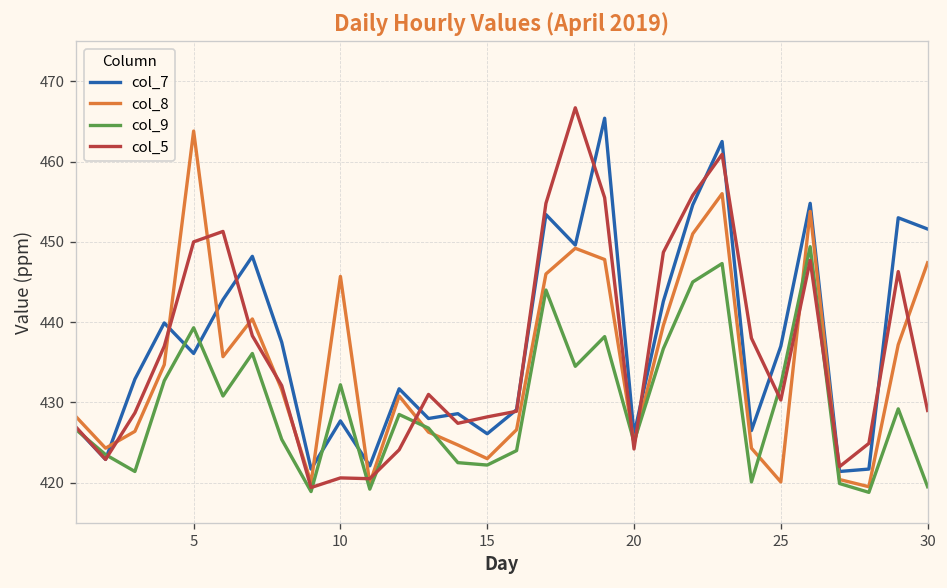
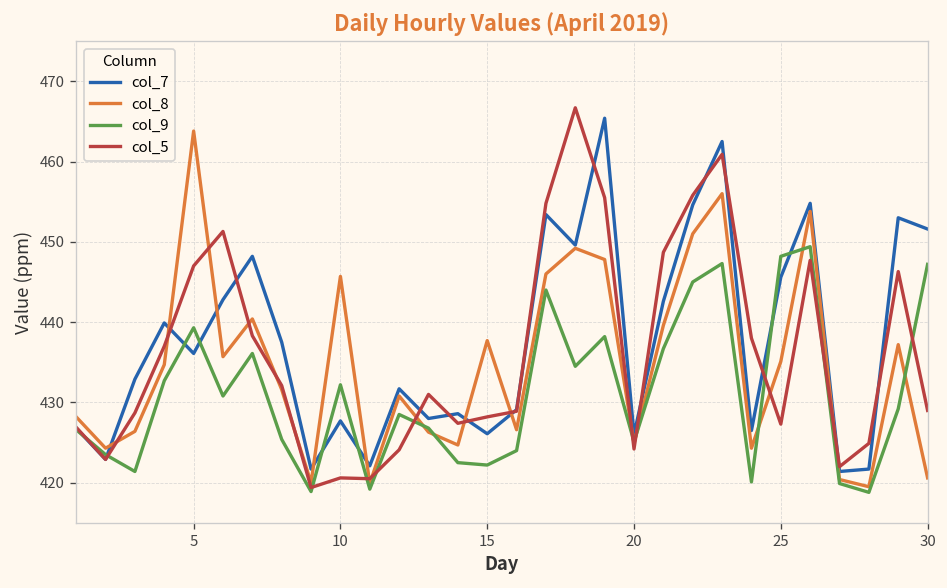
col_5, 5: 450 -> 447
col_8, 15: 423 -> 438
col_7, 25: 437 -> 446
col_8, 25: 420 -> 435
col_9, 25: 432 -> 448
col_5, 25: 430 -> 427
col_8, 30: 447 -> 421
col_9, 30: 420 -> 447
